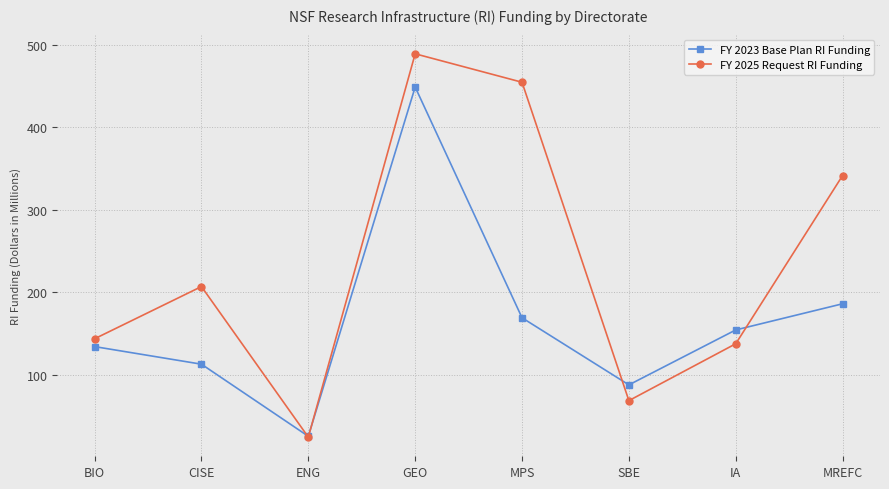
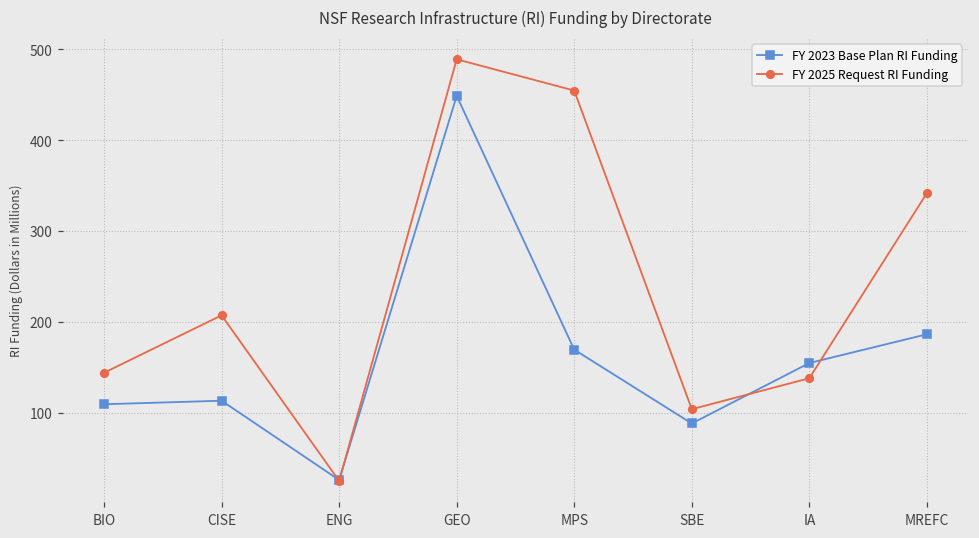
FY 2023 Base Plan RI Funding, BIO: 130 -> 110
FY 2025 Request RI Funding, SBE: 70 -> 100
